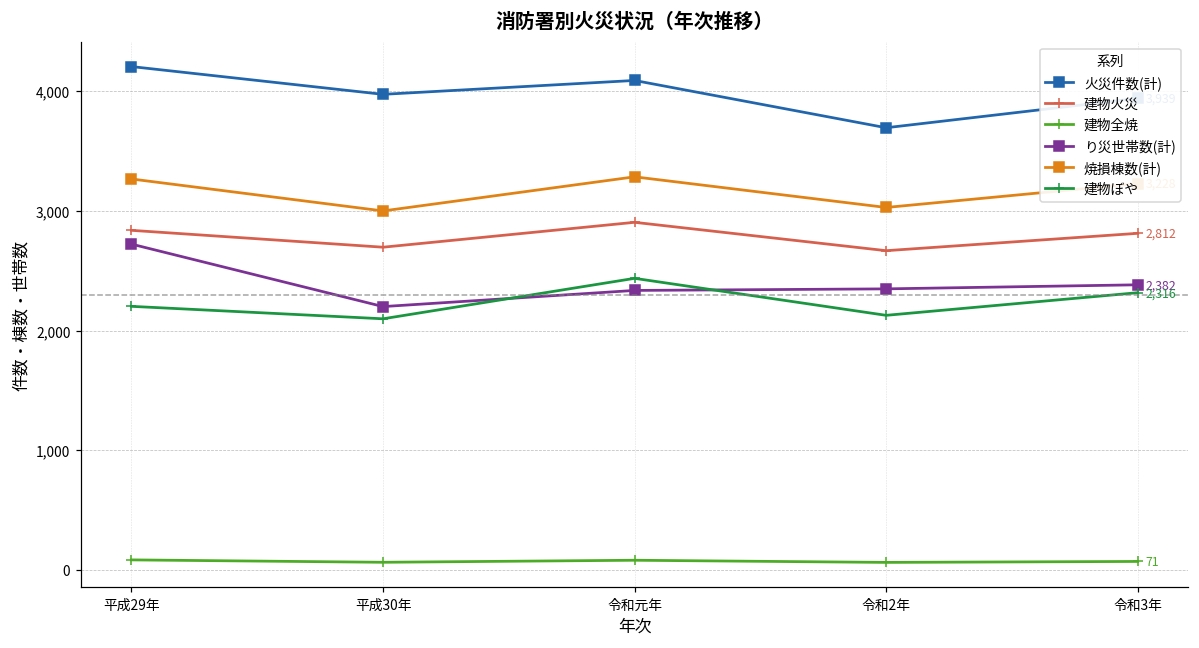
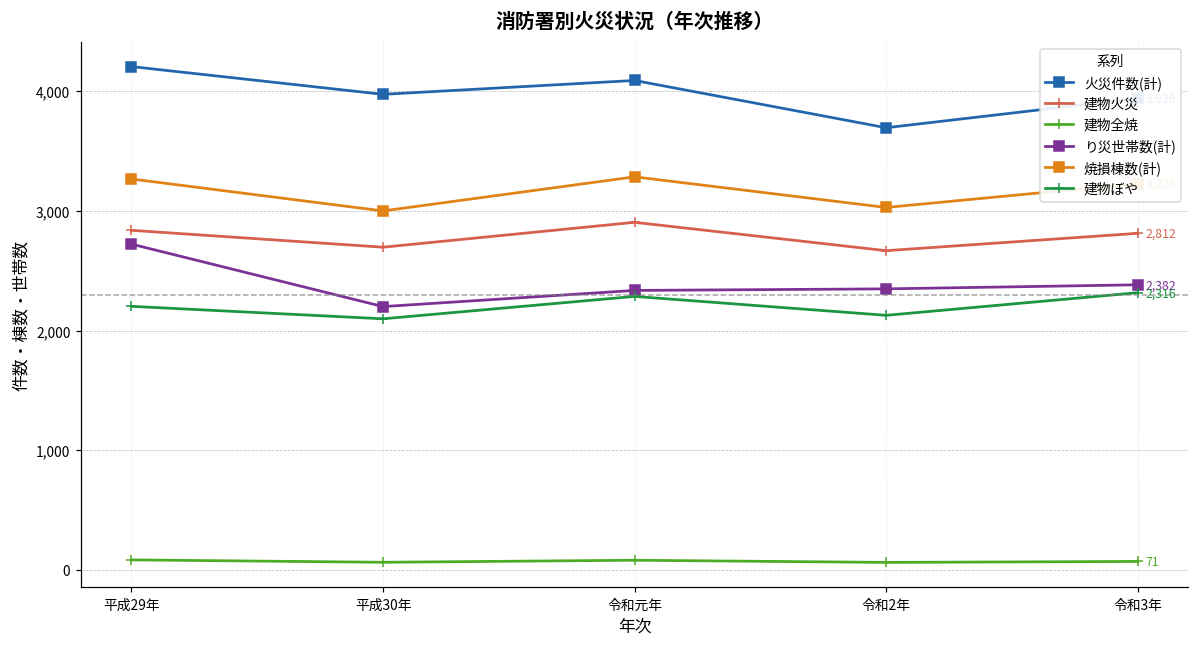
建物ぼや, 令和元年: 2,440 -> 2,290
